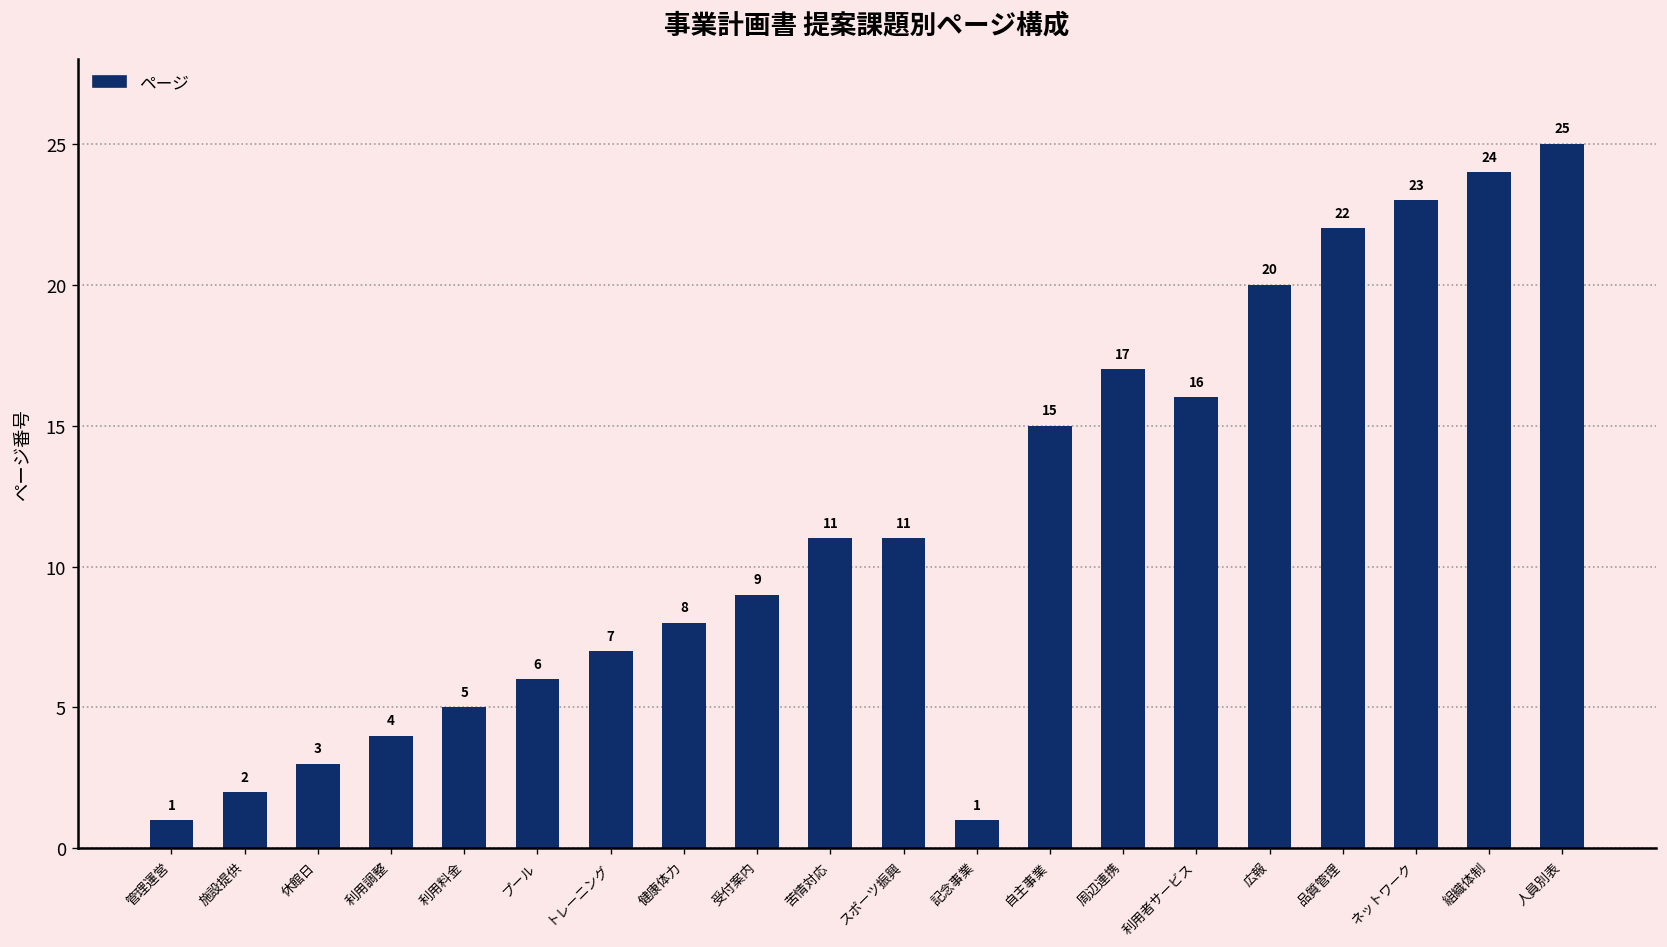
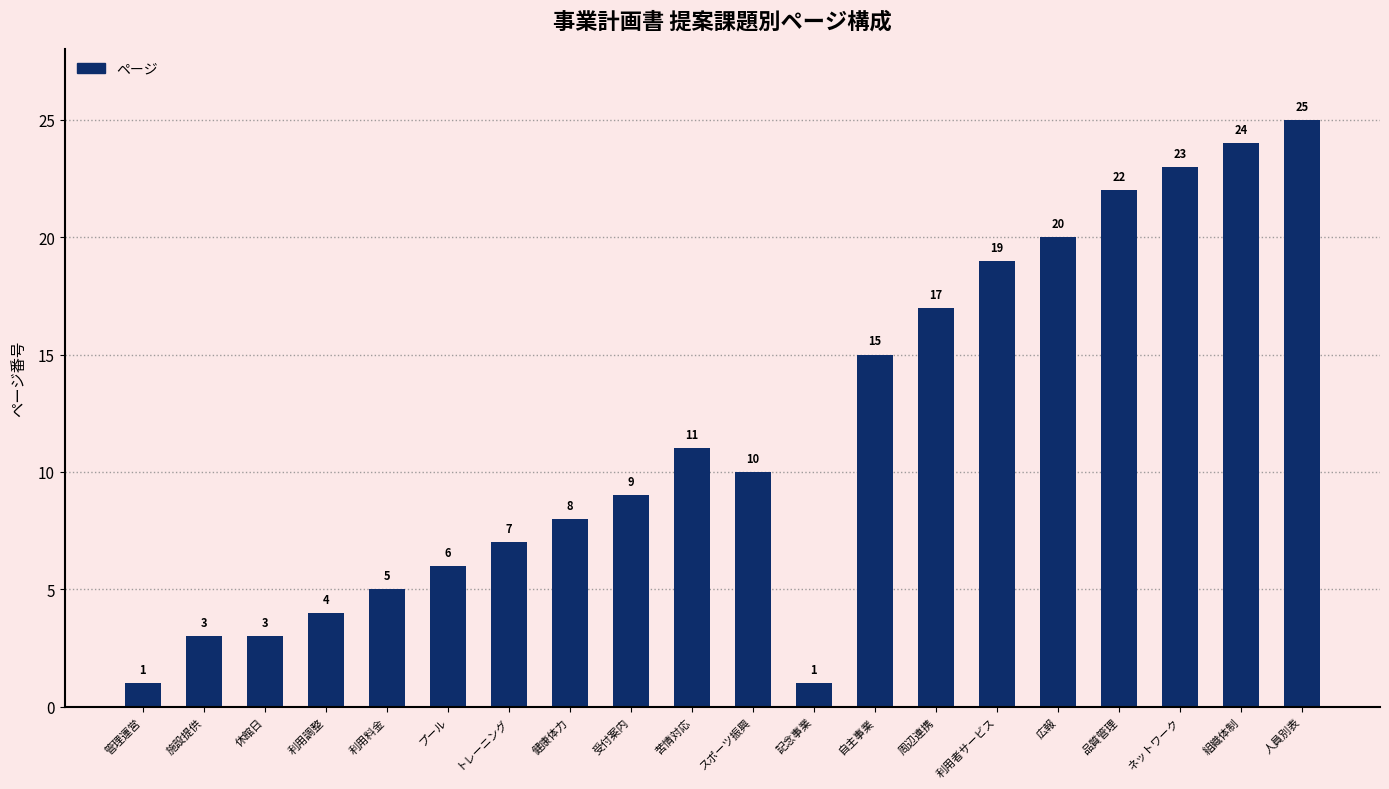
施設提供: 2 -> 3
スポーツ振興: 11 -> 10
利用者サービス: 16 -> 19
